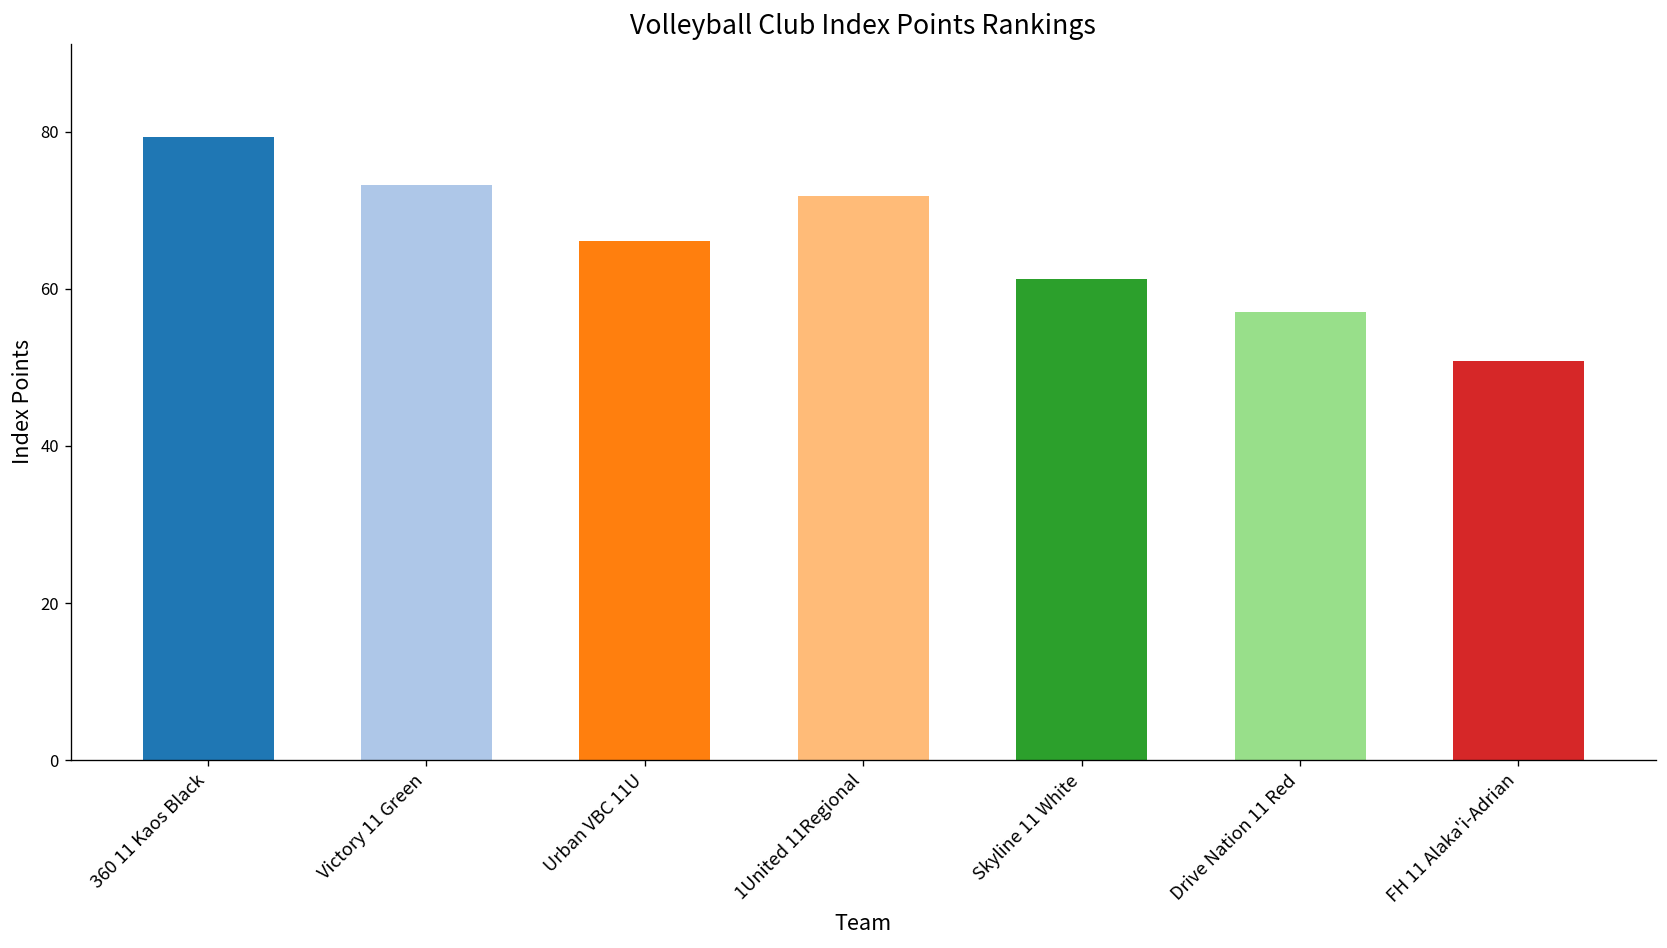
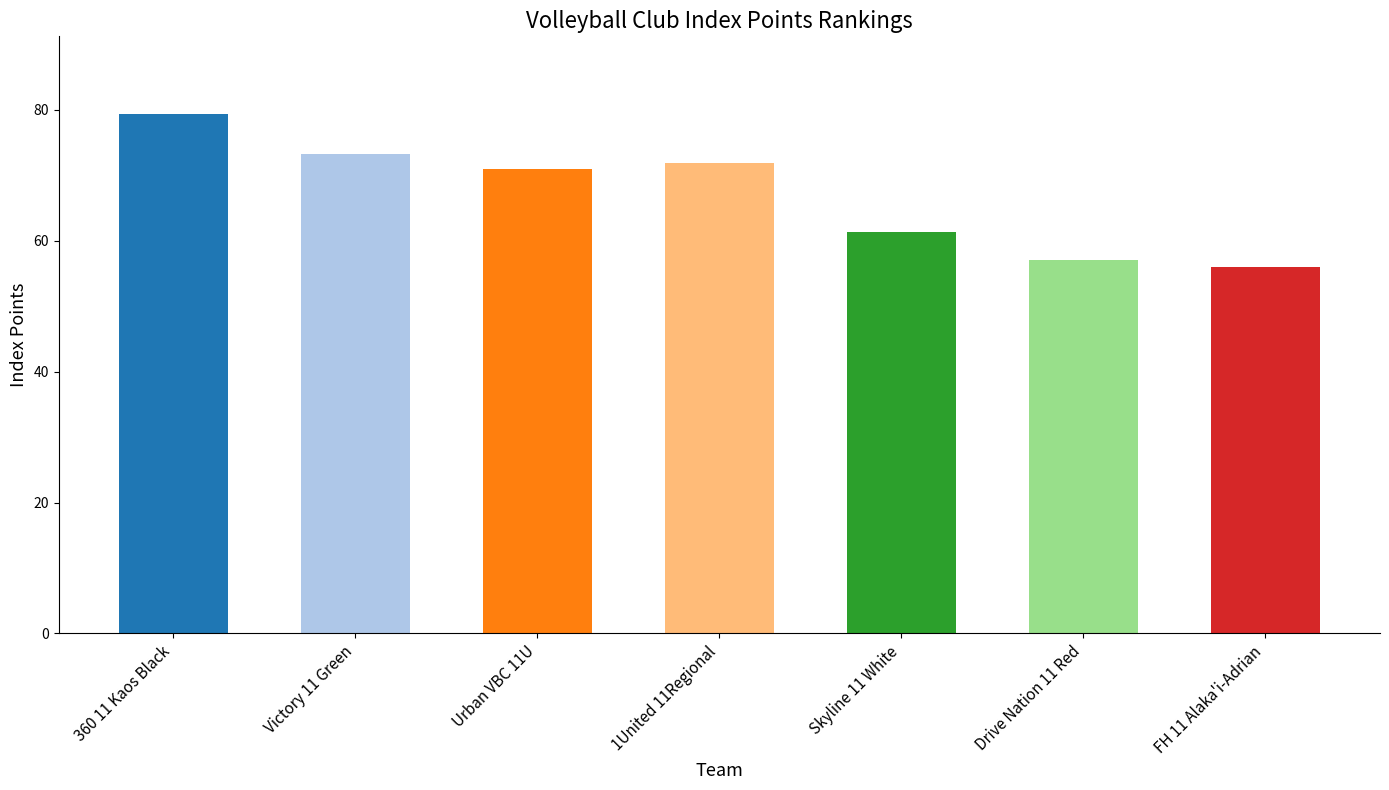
Urban VBC 11U: 66 -> 71
FH 11 Alaka'i-Adrian: 51 -> 56
